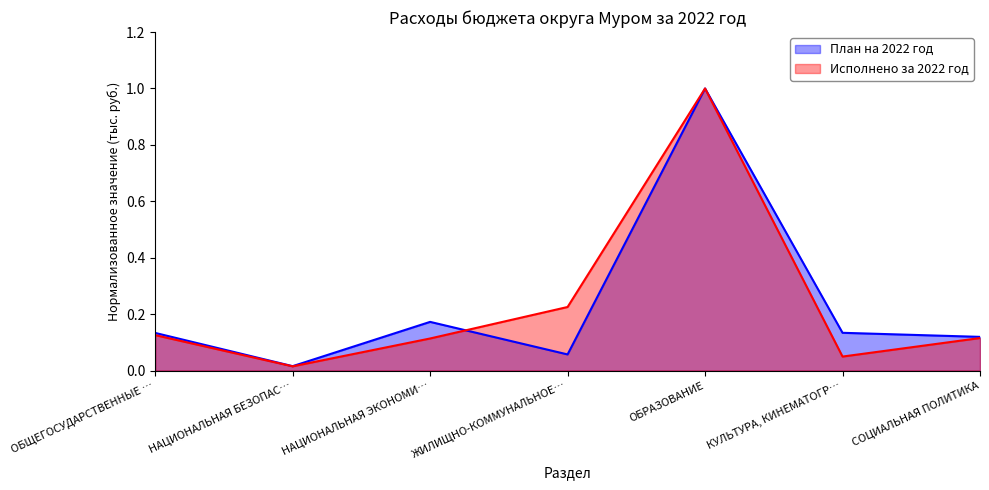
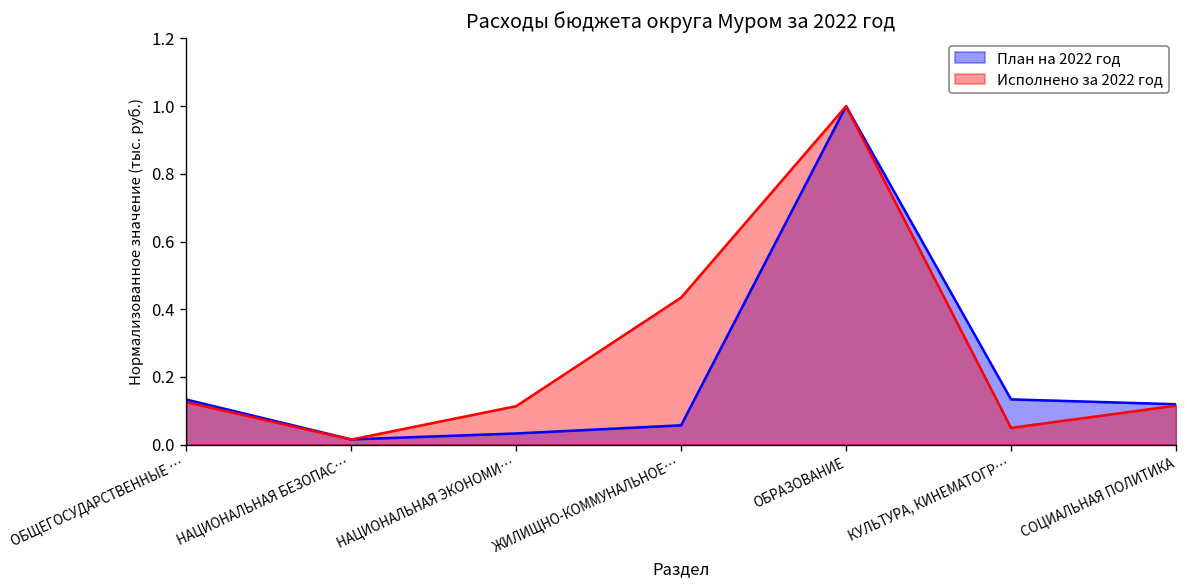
План на 2022 год, НАЦИОНАЛЬНАЯ ЭКОНОМИ…: 0.17 -> 0.03
Исполнено за 2022 год, ЖИЛИЩНО-КОММУНАЛЬНОЕ…: 0.23 -> 0.43
